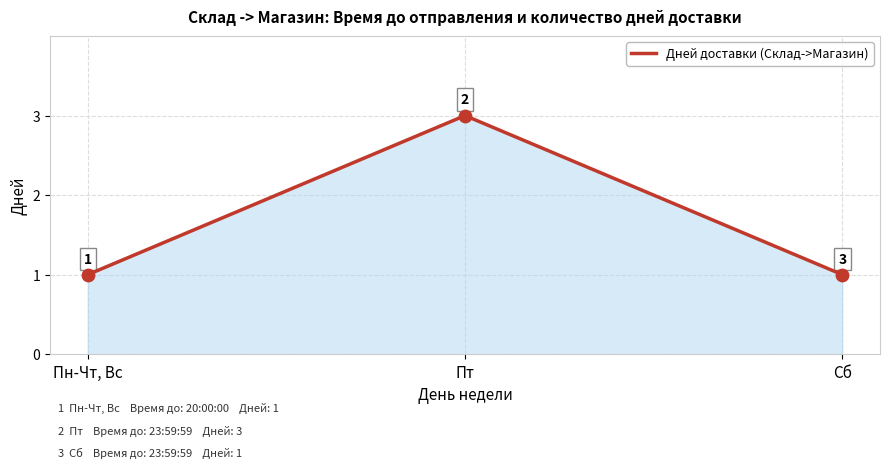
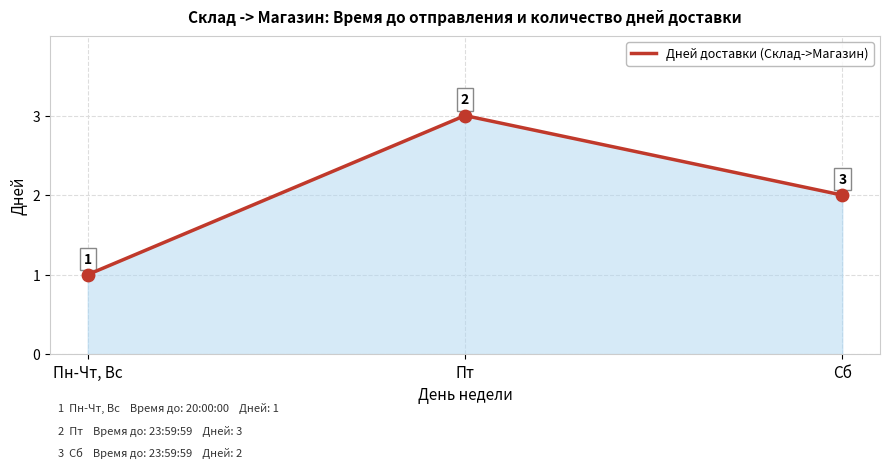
Сб: 1 -> 2
